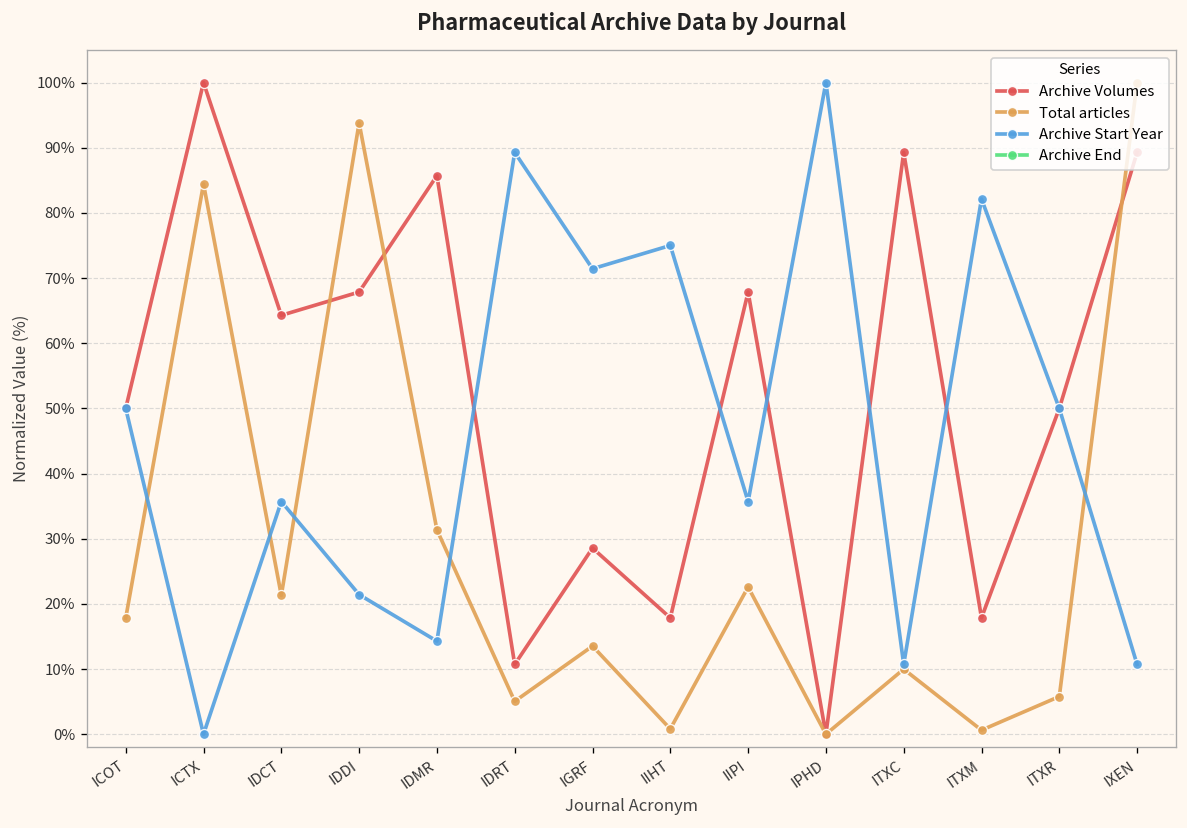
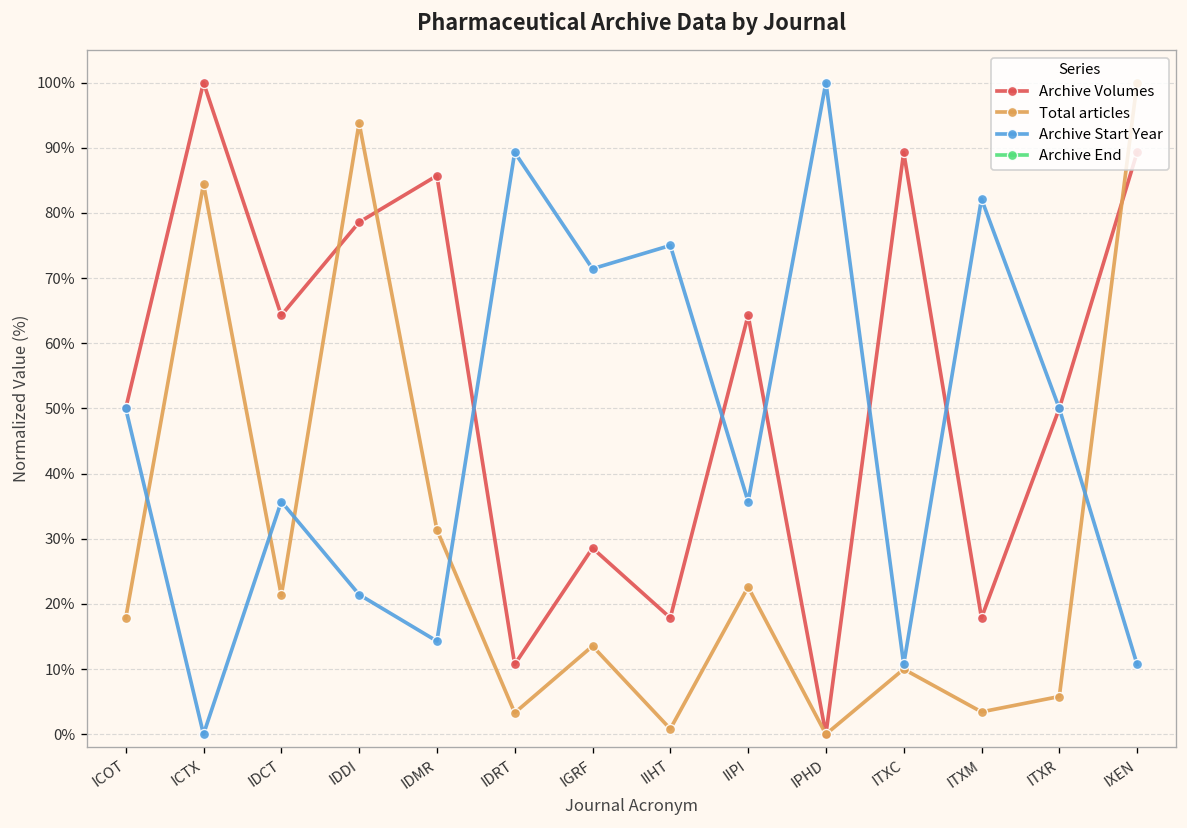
Archive Volumes, IDDI: 68% -> 79%
Total articles, IDRT: 5% -> 3%
Archive Volumes, IIPI: 68% -> 64%
Total articles, ITXM: 1% -> 3%
